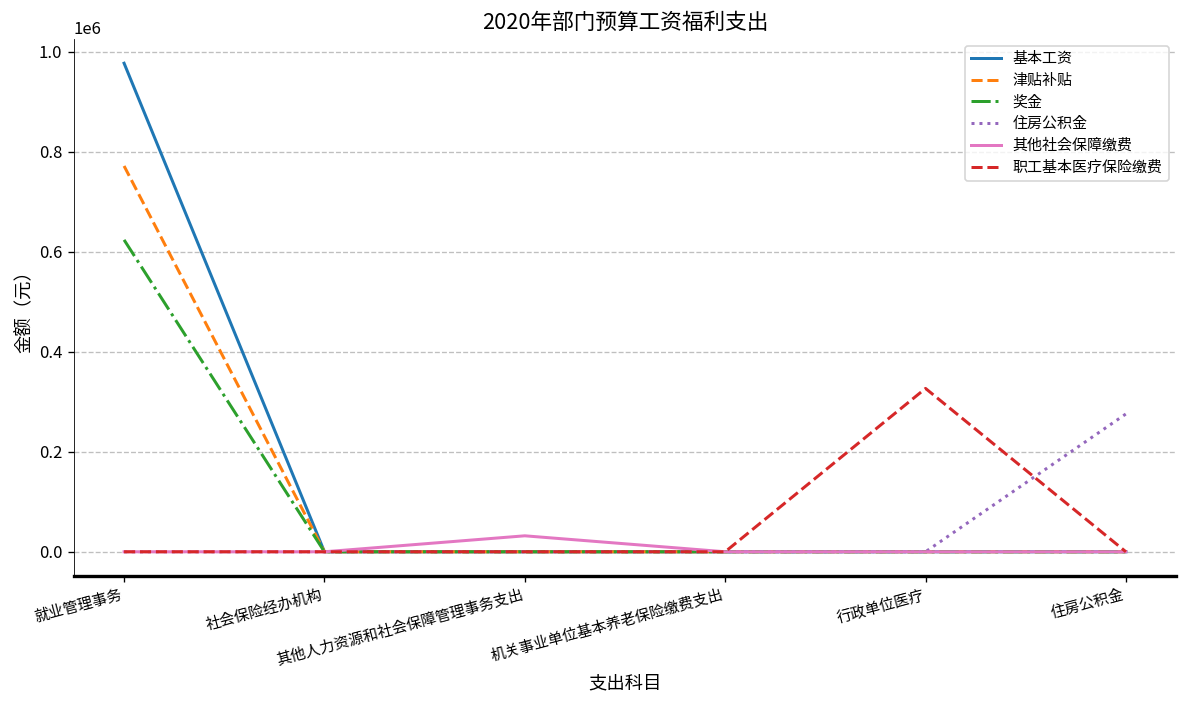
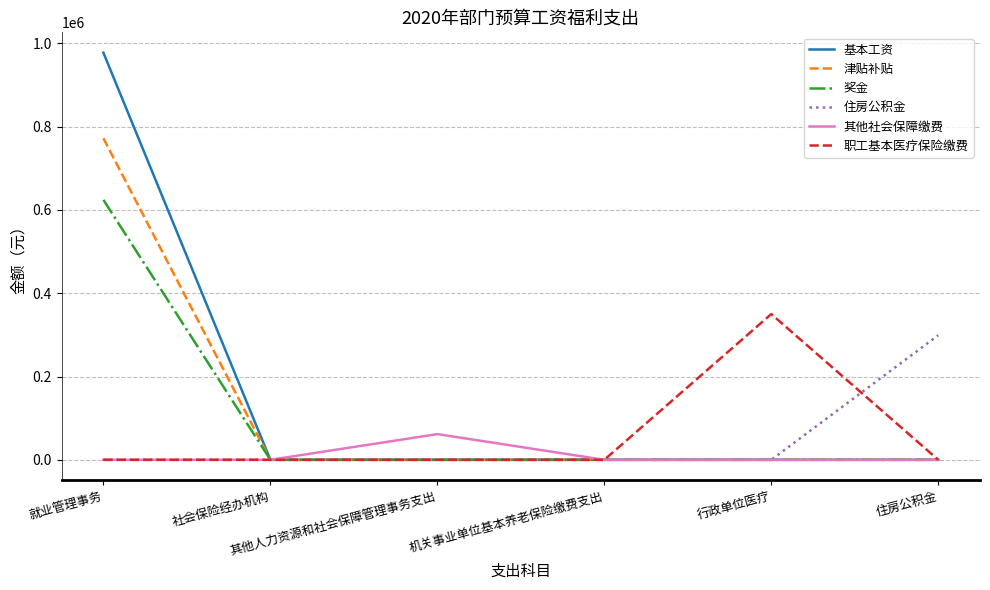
其他社会保障缴费, 其他人力资源和社会保障管理事务支出: 30000 -> 60000
职工基本医疗保险缴费, 行政单位医疗: 330000 -> 350000
住房公积金, 住房公积金: 280000 -> 300000
